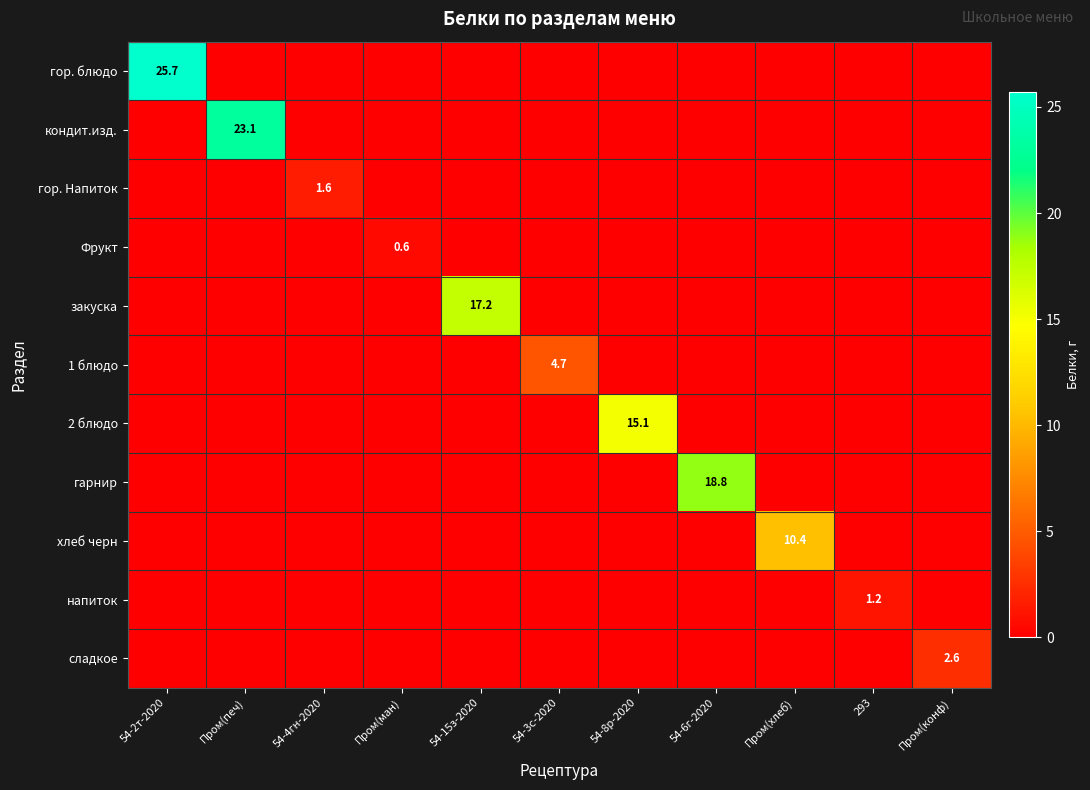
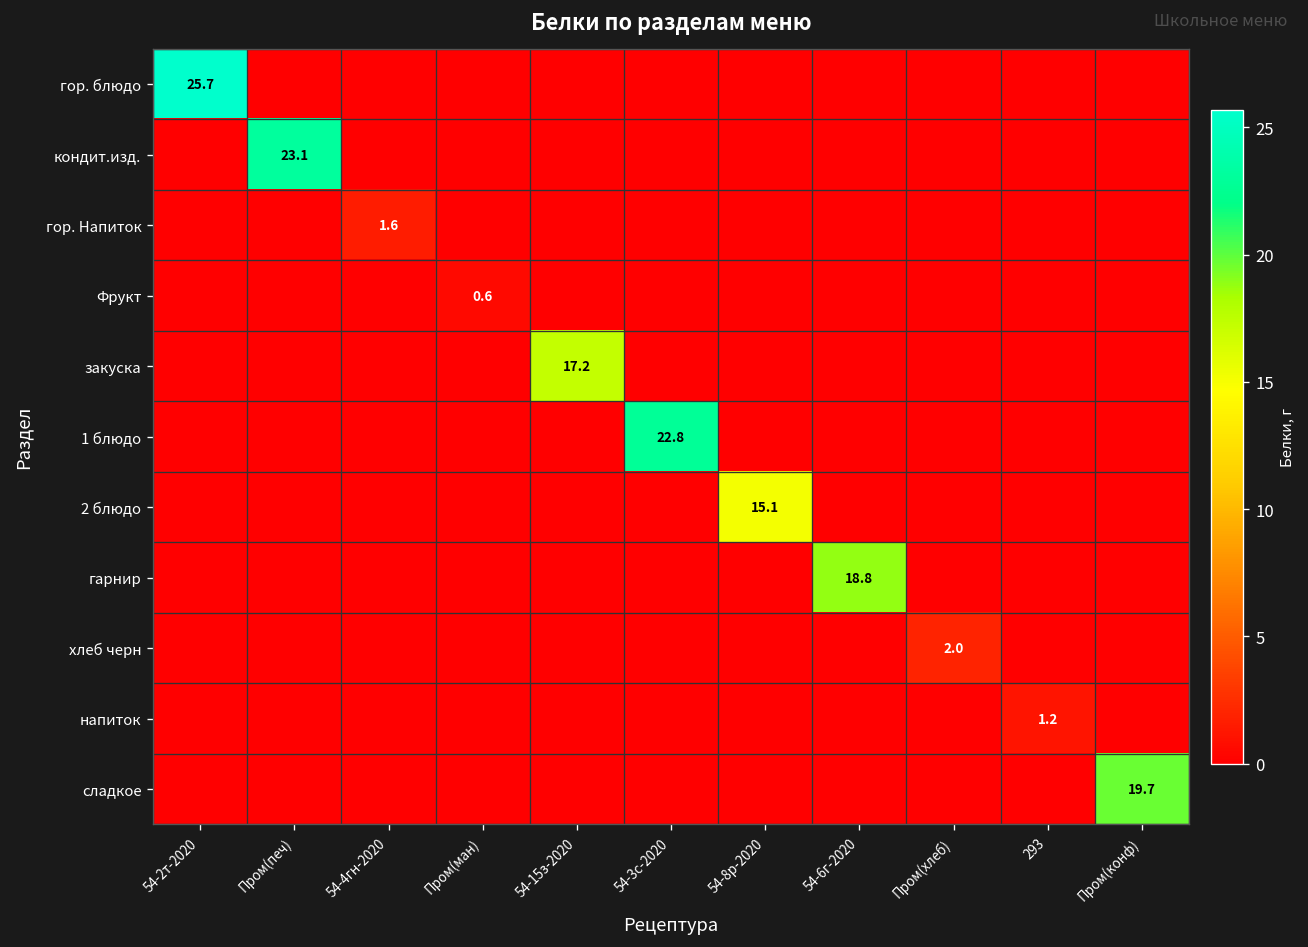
1 блюдо, 54-3с-2020: 4.7 -> 22.8
хлеб черн, Пром(хлеб): 10.4 -> 2.0
сладкое, Пром(конф): 2.6 -> 19.7
